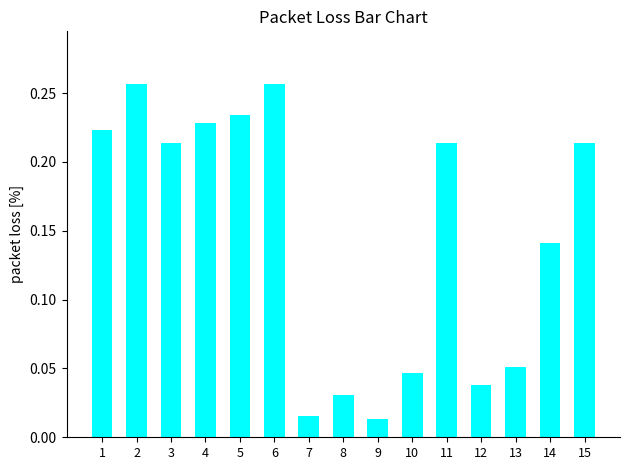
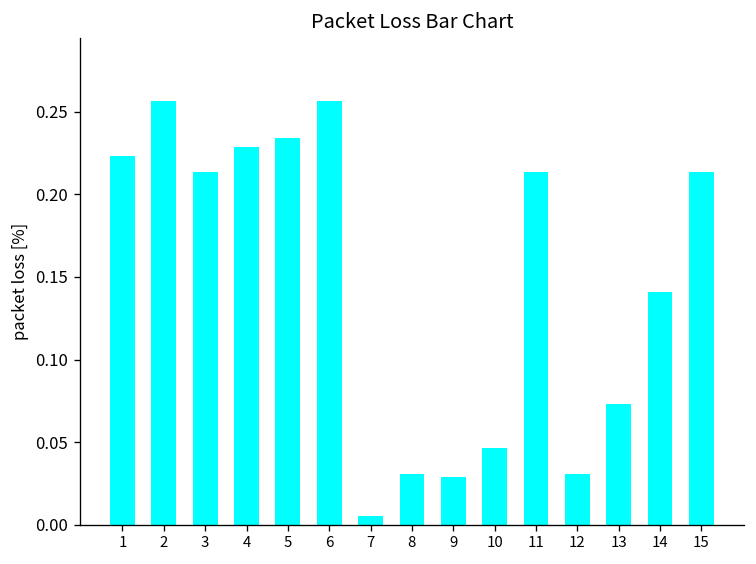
7: 0.016 -> 0.005
9: 0.013 -> 0.029
12: 0.038 -> 0.030
13: 0.051 -> 0.073
